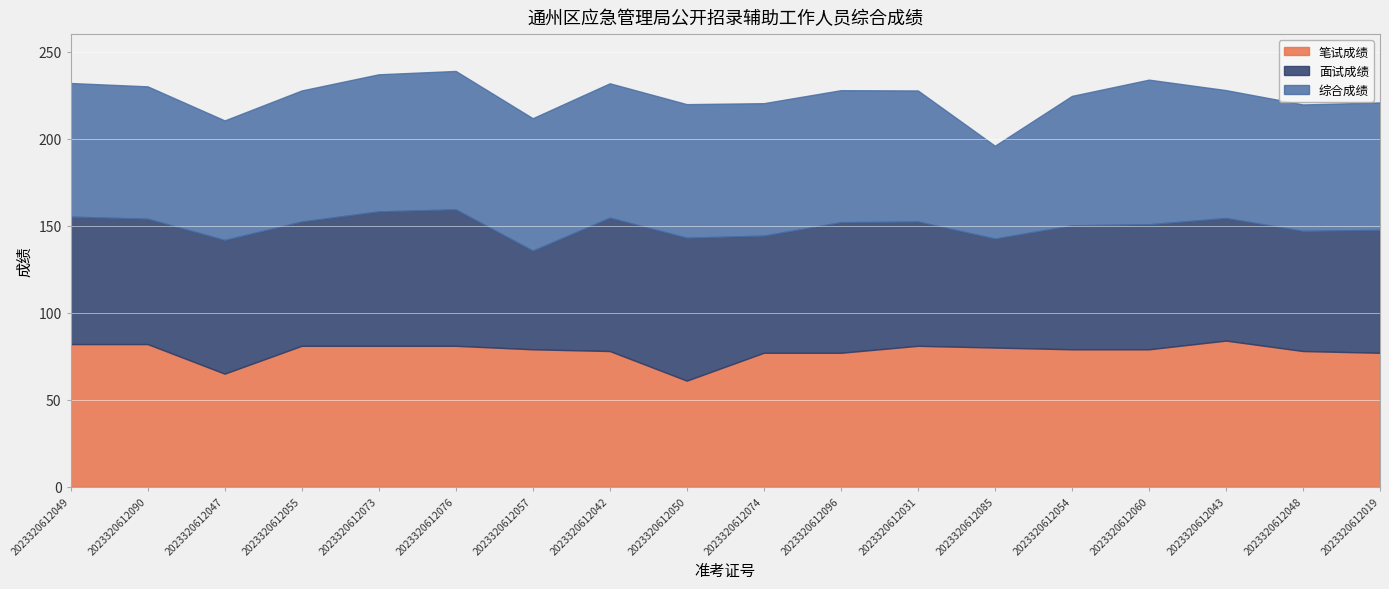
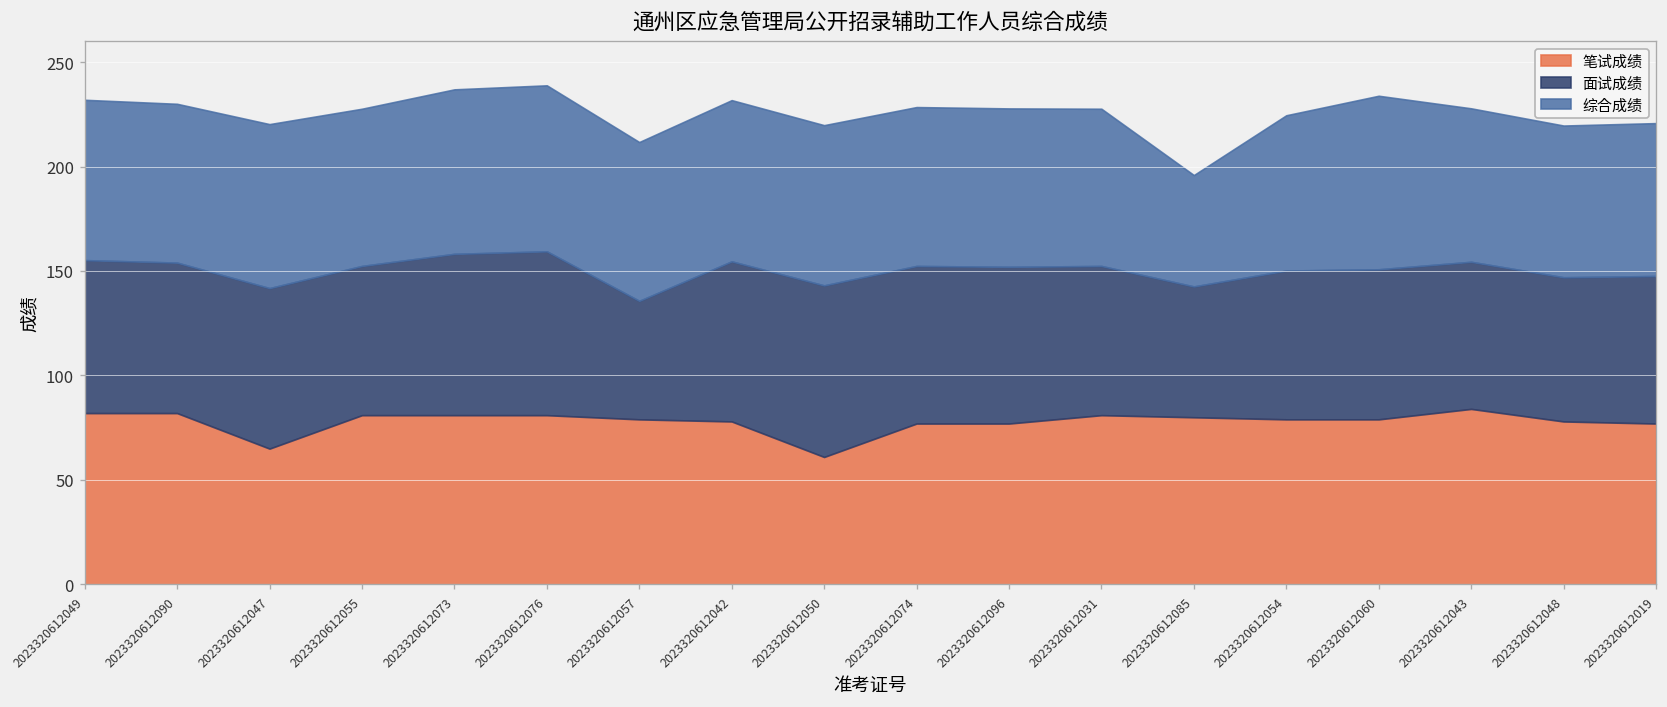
综合成绩, 2023320612047: 69 -> 78
面试成绩, 2023320612074: 67 -> 75
